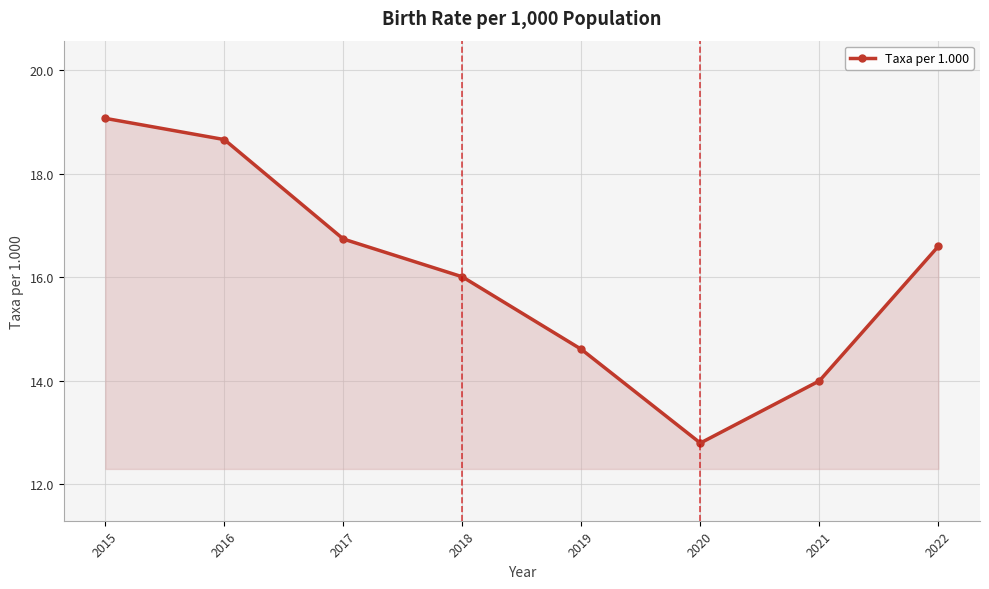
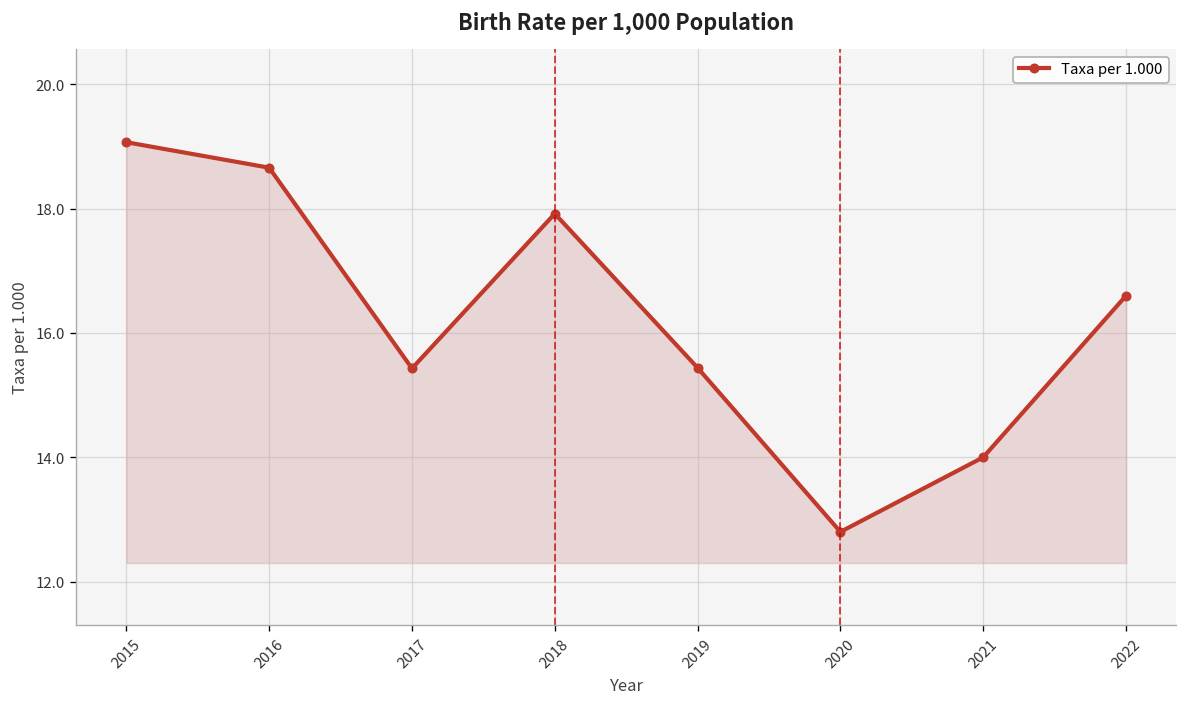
2017: 16.7 -> 15.4
2018: 16.0 -> 17.9
2019: 14.6 -> 15.4
